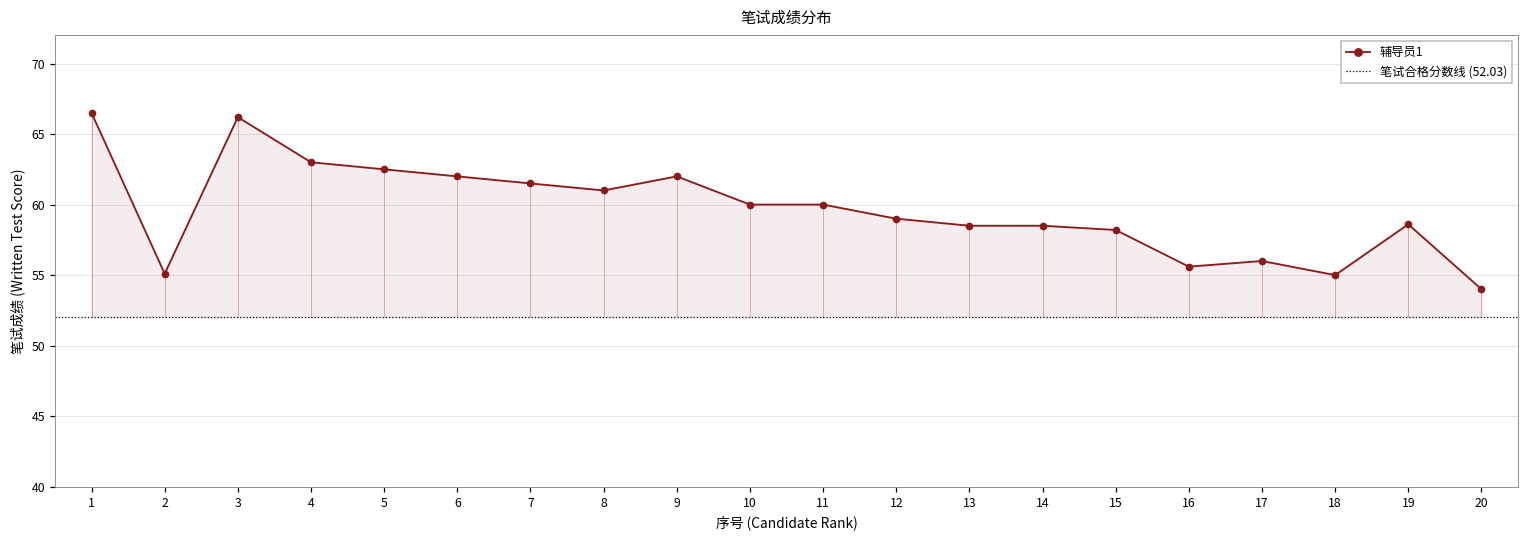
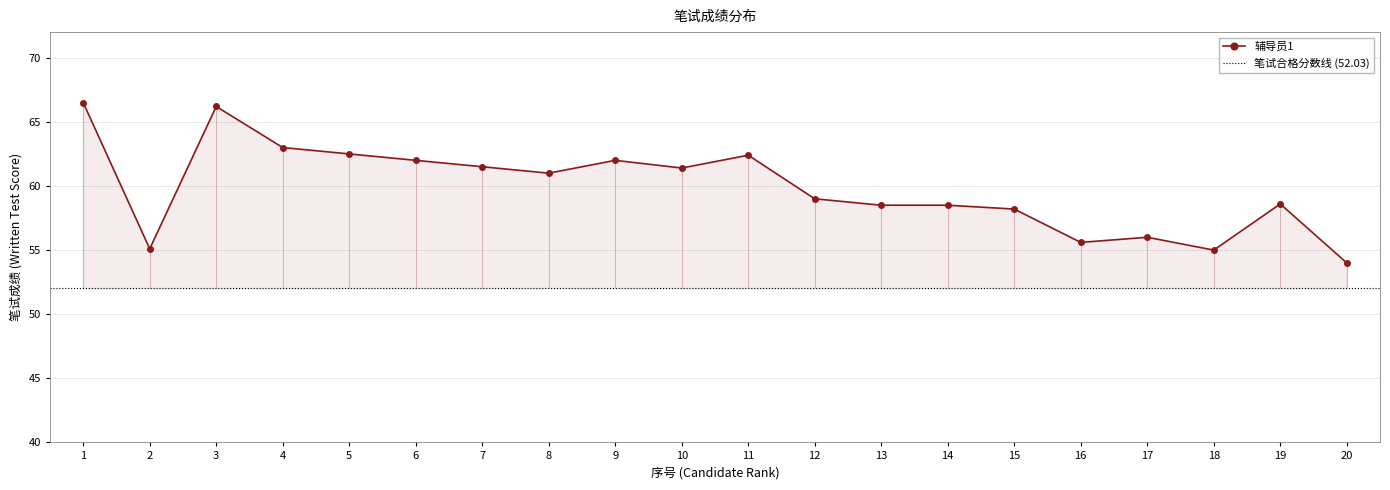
10: 60.0 -> 61.4
11: 60.0 -> 62.4
